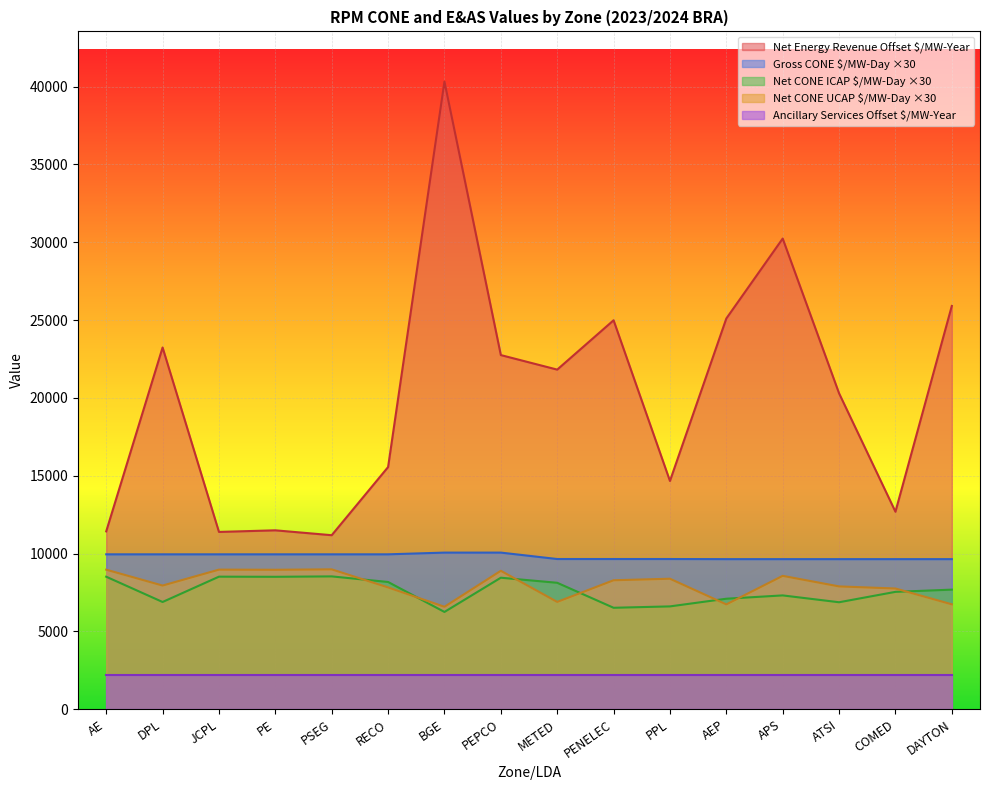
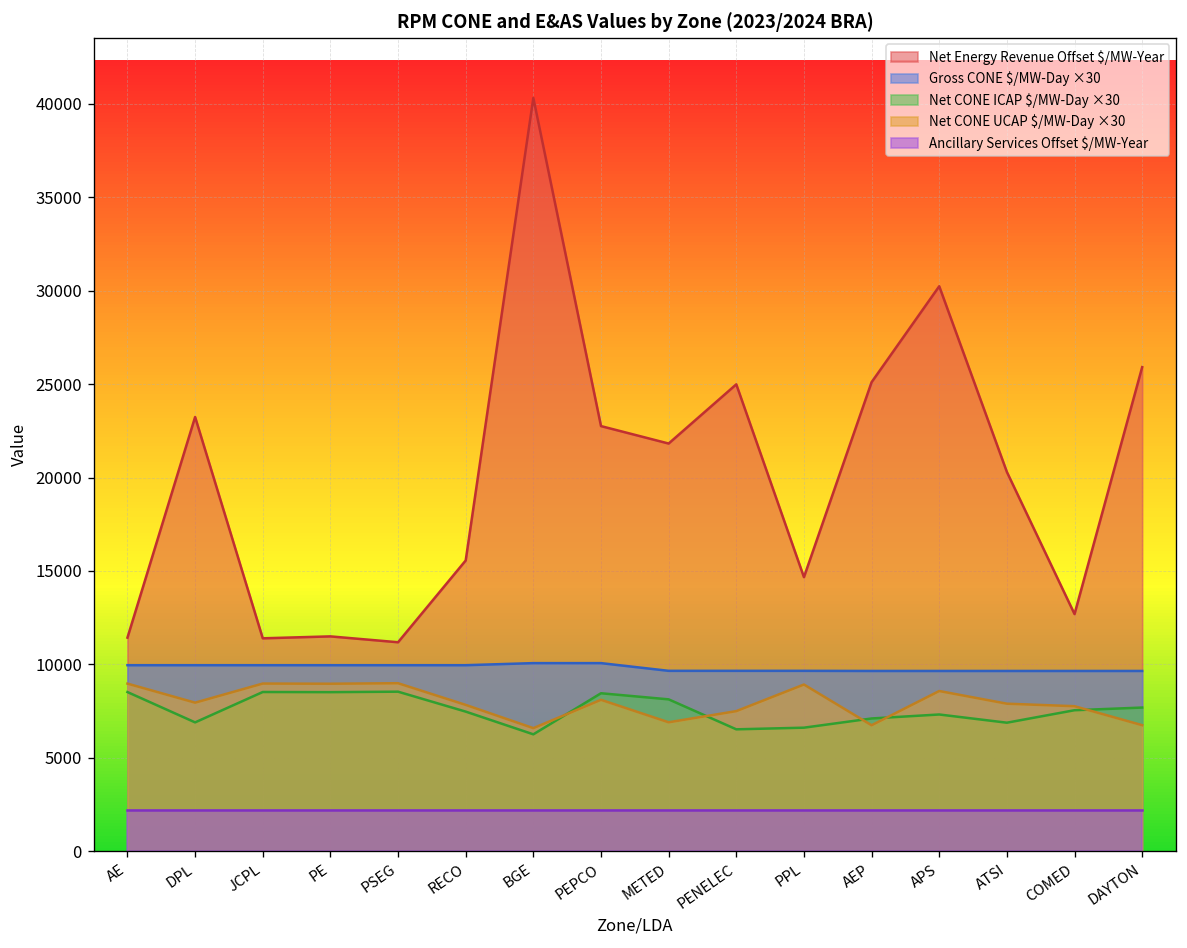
Net CONE ICAP $/MW-Day ×30, RECO: 8200 -> 7500
Net CONE UCAP $/MW-Day ×30, PEPCO: 8900 -> 8100
Net CONE UCAP $/MW-Day ×30, PENELEC: 8300 -> 7500
Net CONE UCAP $/MW-Day ×30, PPL: 8400 -> 8900
